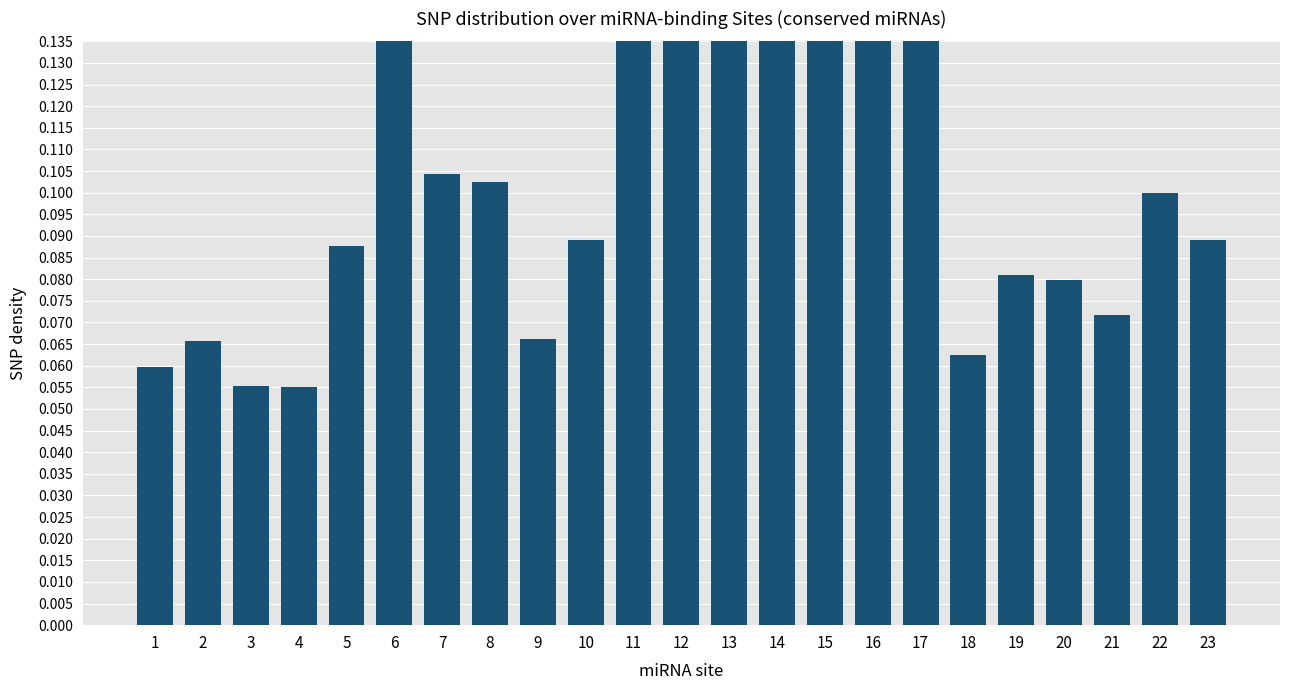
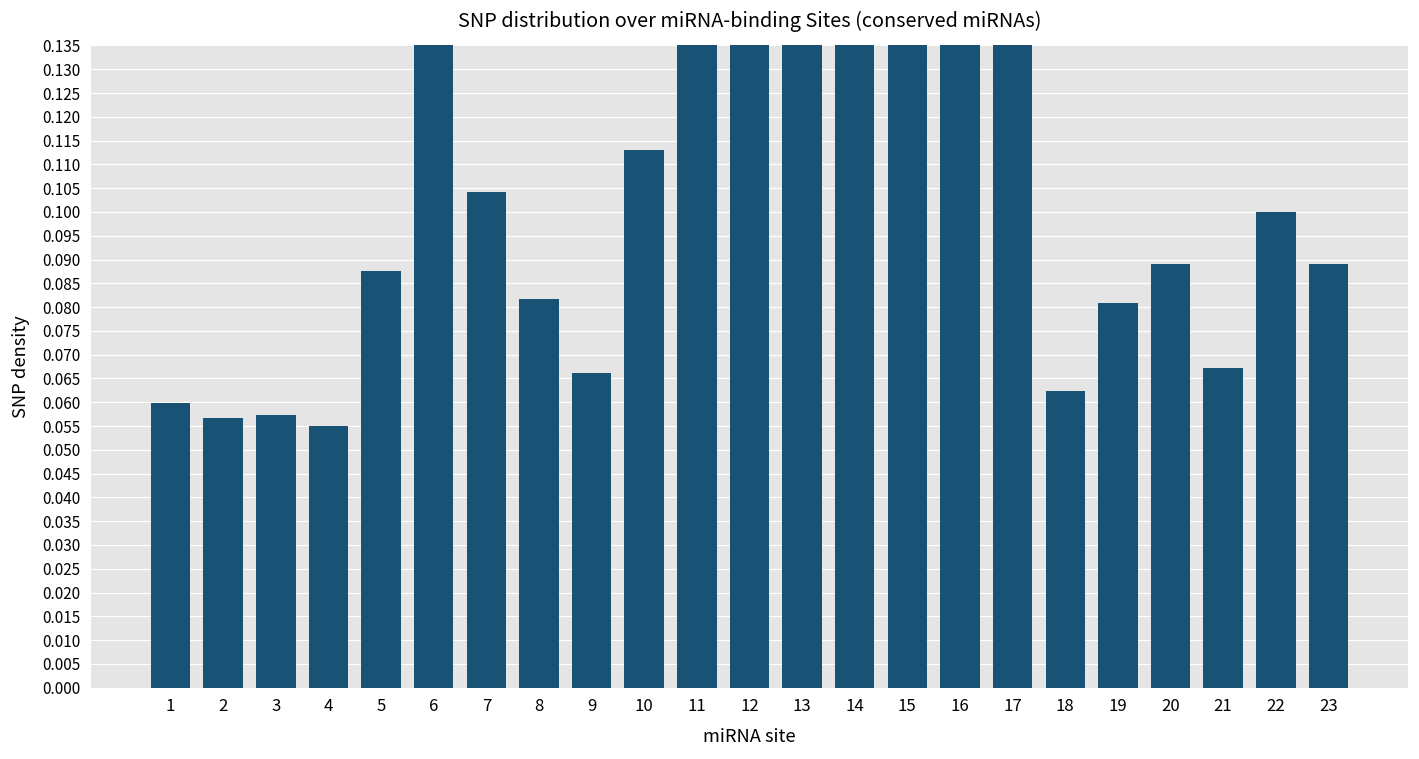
2: 0.066 -> 0.057
3: 0.055 -> 0.057
8: 0.102 -> 0.082
10: 0.089 -> 0.113
20: 0.080 -> 0.089
21: 0.072 -> 0.067
